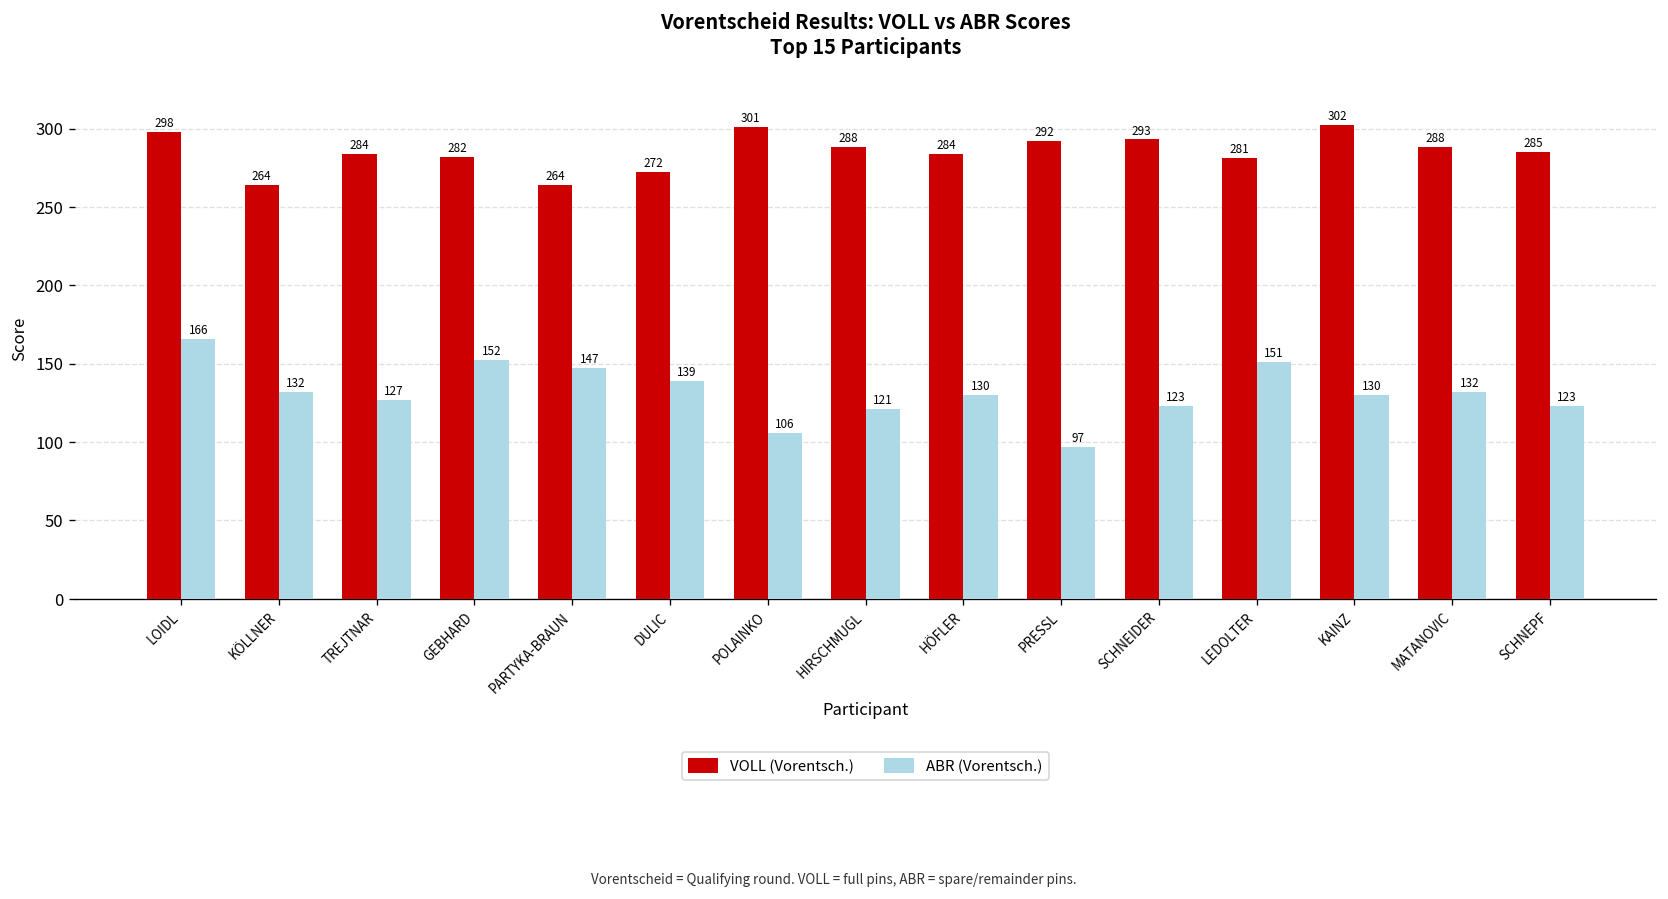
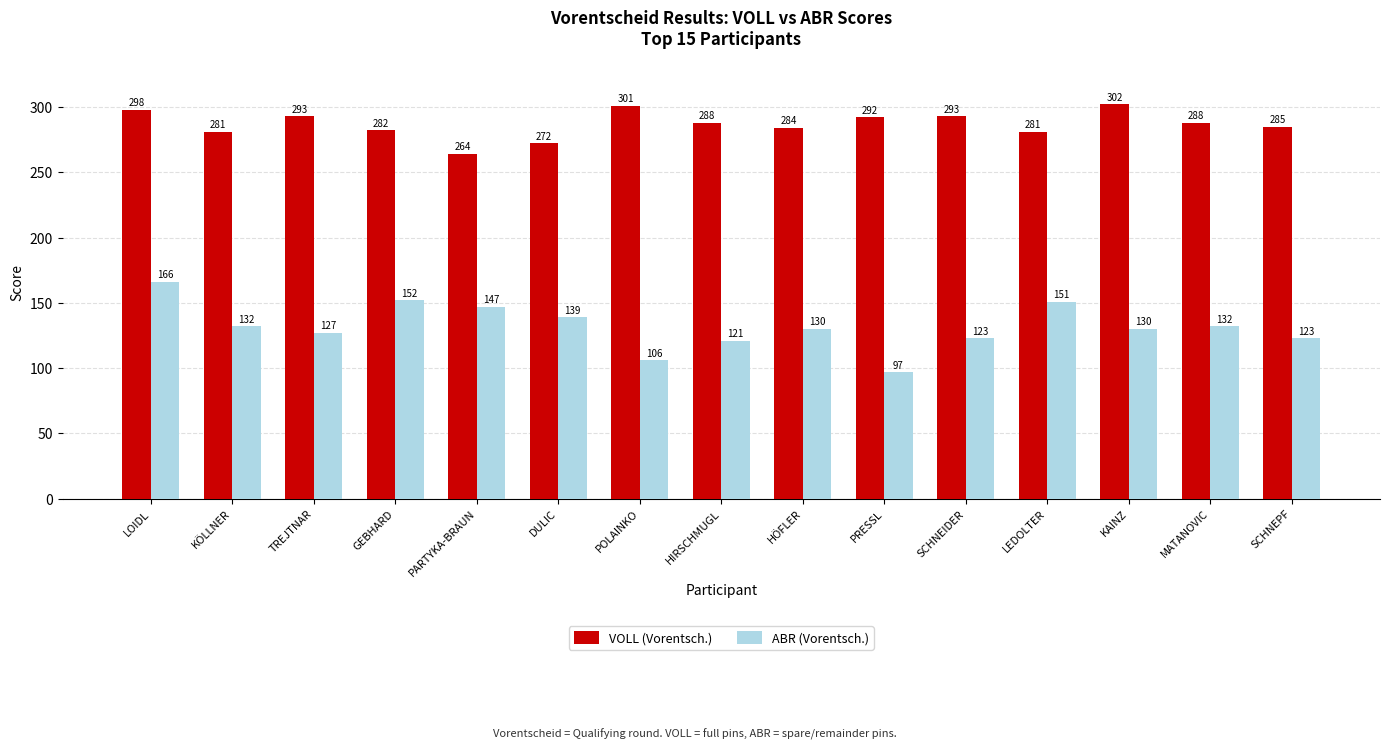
VOLL (Vorentsch.), KÖLLNER: 264 -> 281
VOLL (Vorentsch.), TREJTNAR: 284 -> 293
